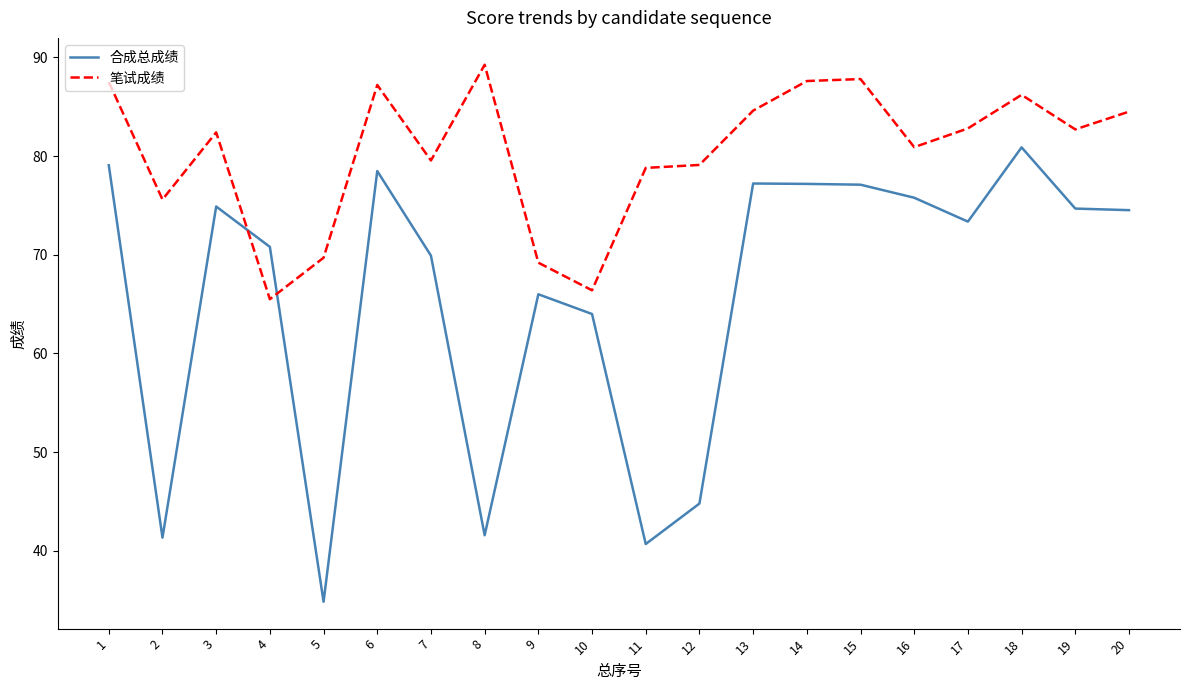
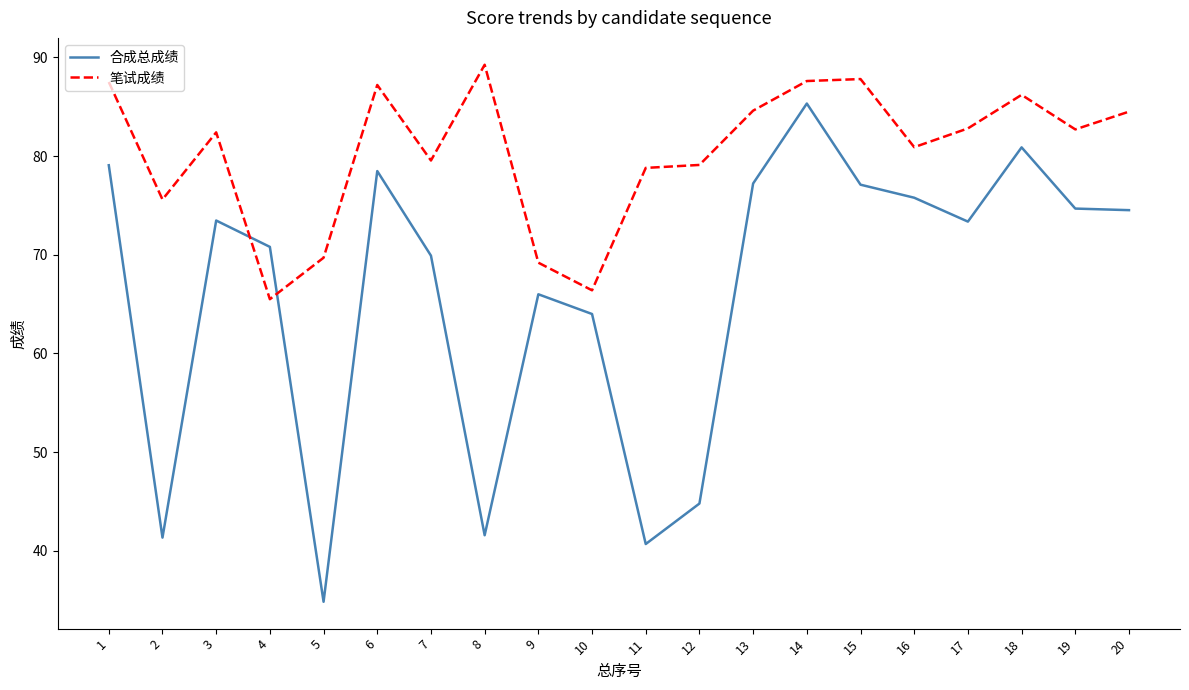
合成总成绩, 3: 75 -> 73
合成总成绩, 14: 77 -> 85
